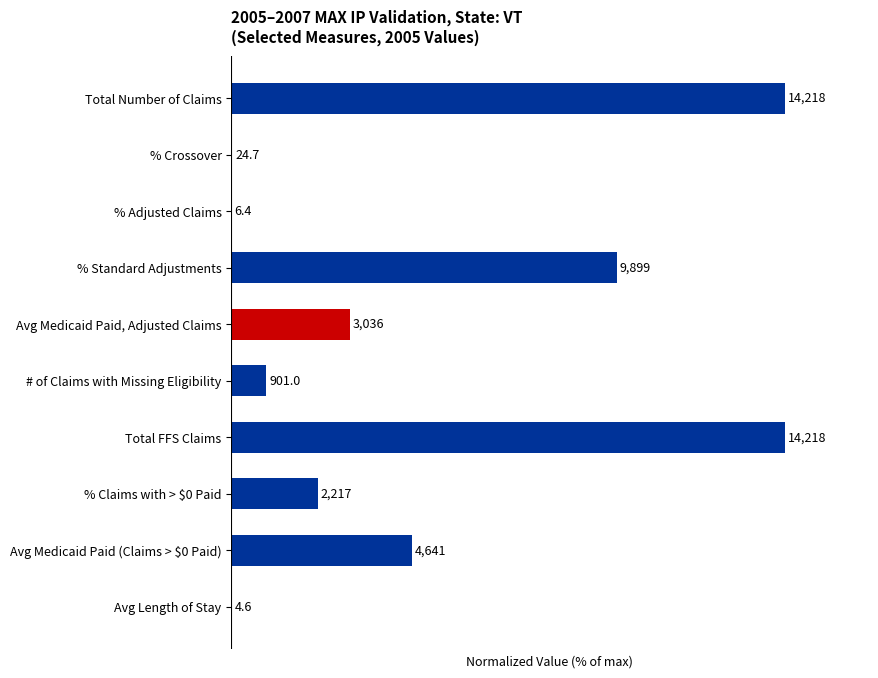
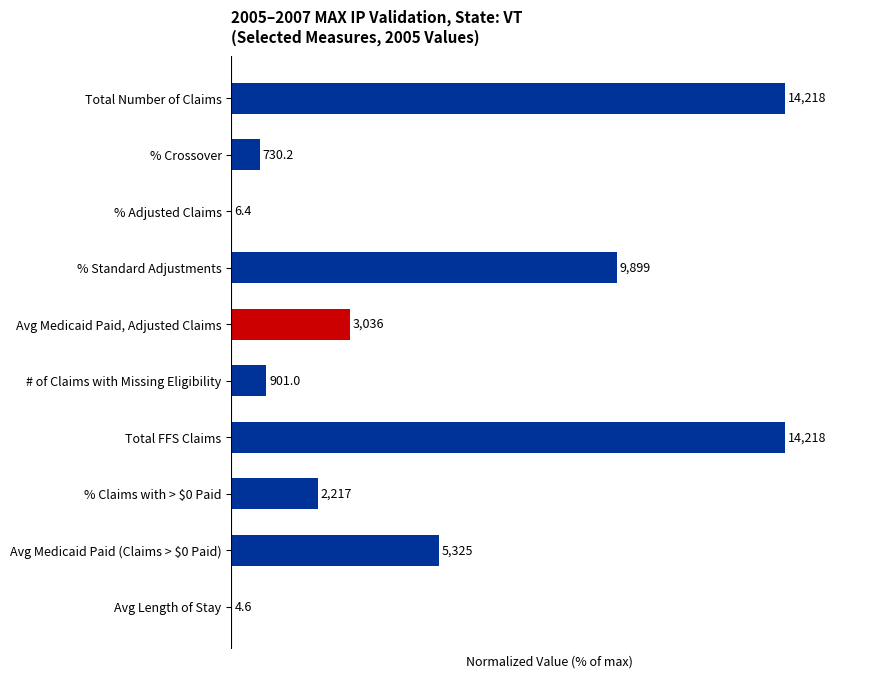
% Crossover: 24.7 -> 730.2
Avg Medicaid Paid (Claims > $0 Paid): 4,641 -> 5,325
